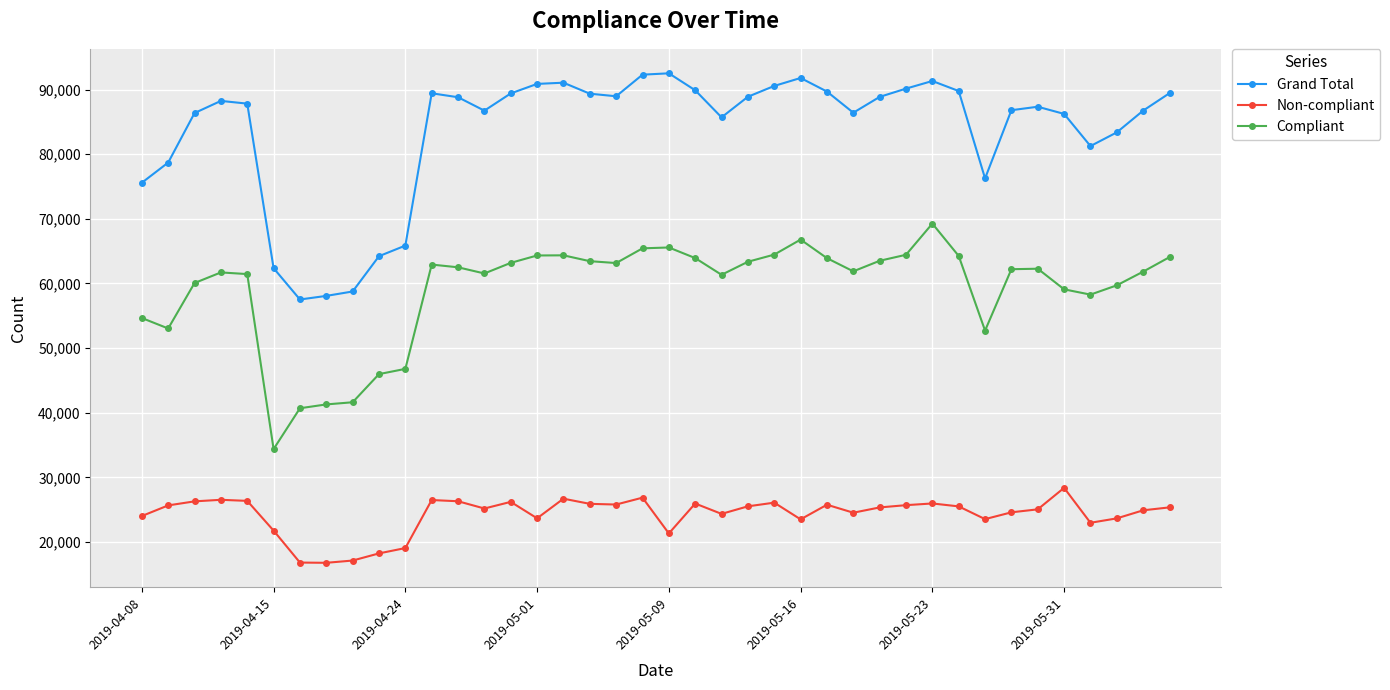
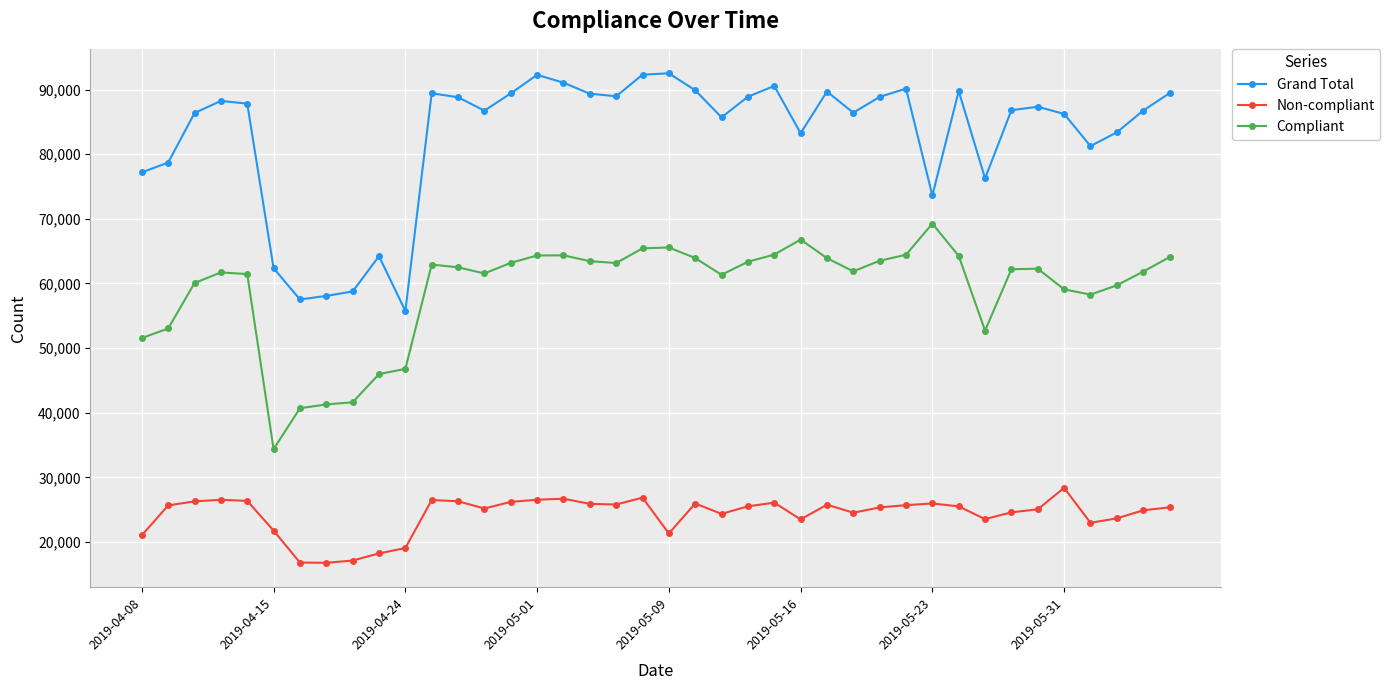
Grand Total, 2019-04-08: 76,000 -> 77,000
Non-compliant, 2019-04-08: 24,000 -> 21,000
Compliant, 2019-04-08: 55,000 -> 52,000
Grand Total, 2019-04-24: 66,000 -> 56,000
Grand Total, 2019-05-01: 91,000 -> 92,000
Non-compliant, 2019-05-01: 24,000 -> 27,000
Grand Total, 2019-05-16: 92,000 -> 83,000
Grand Total, 2019-05-23: 91,000 -> 74,000
